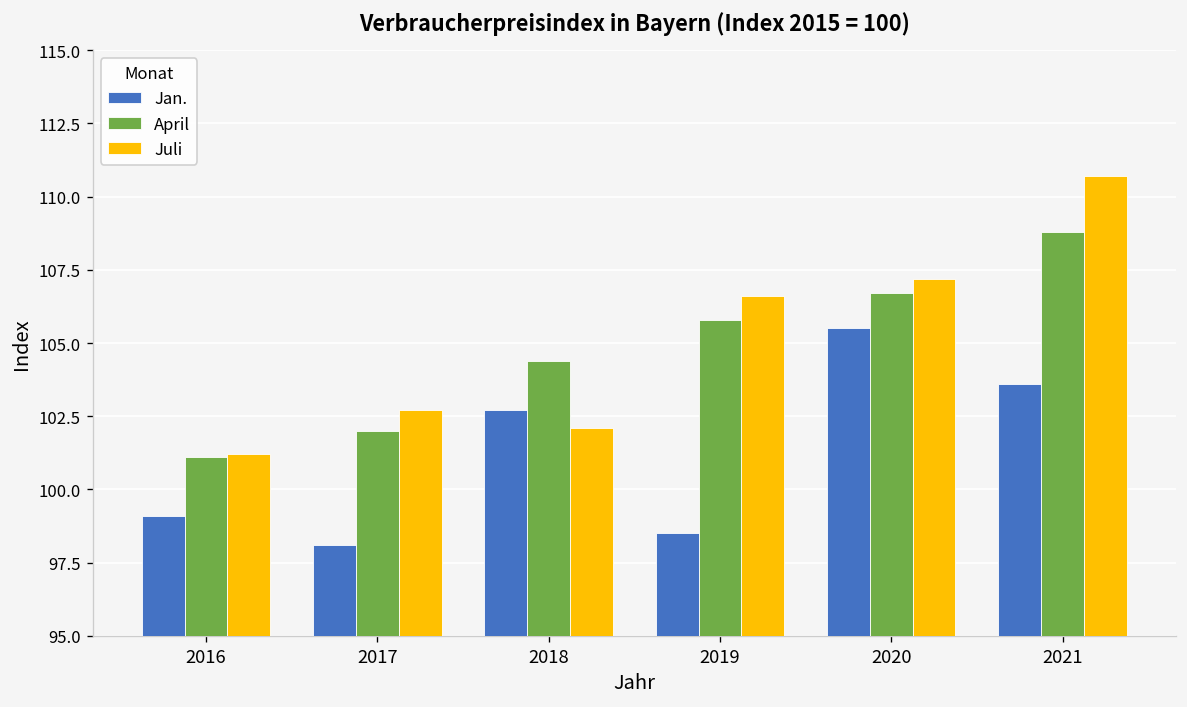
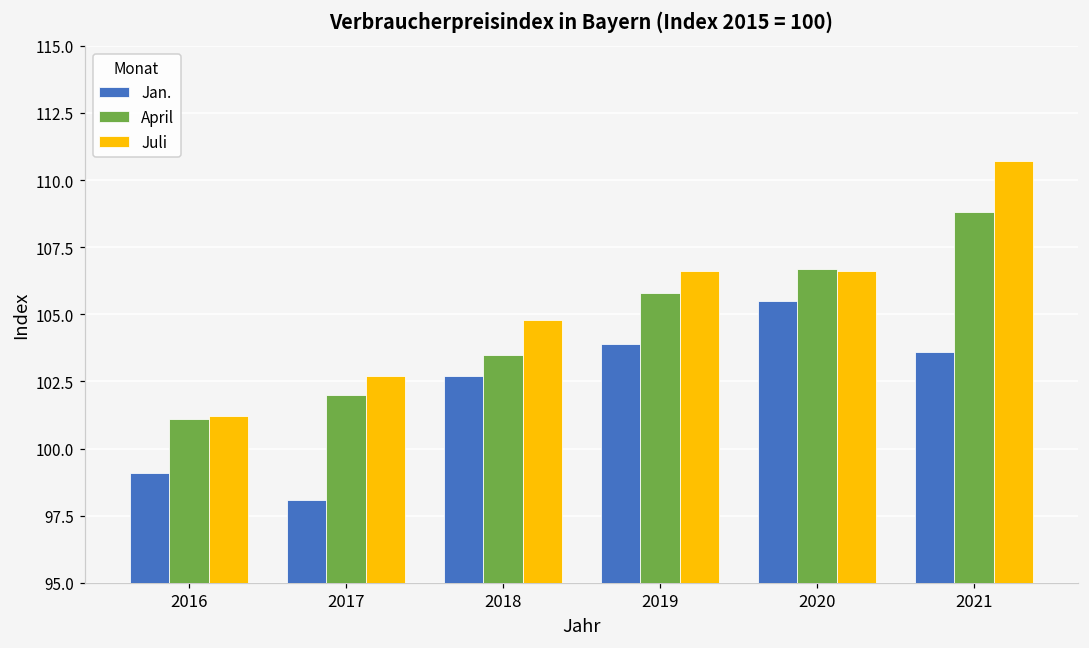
April, 2018: 104.4 -> 103.5
Juli, 2018: 102.1 -> 104.8
Jan., 2019: 98.5 -> 103.9
Juli, 2020: 107.2 -> 106.6
